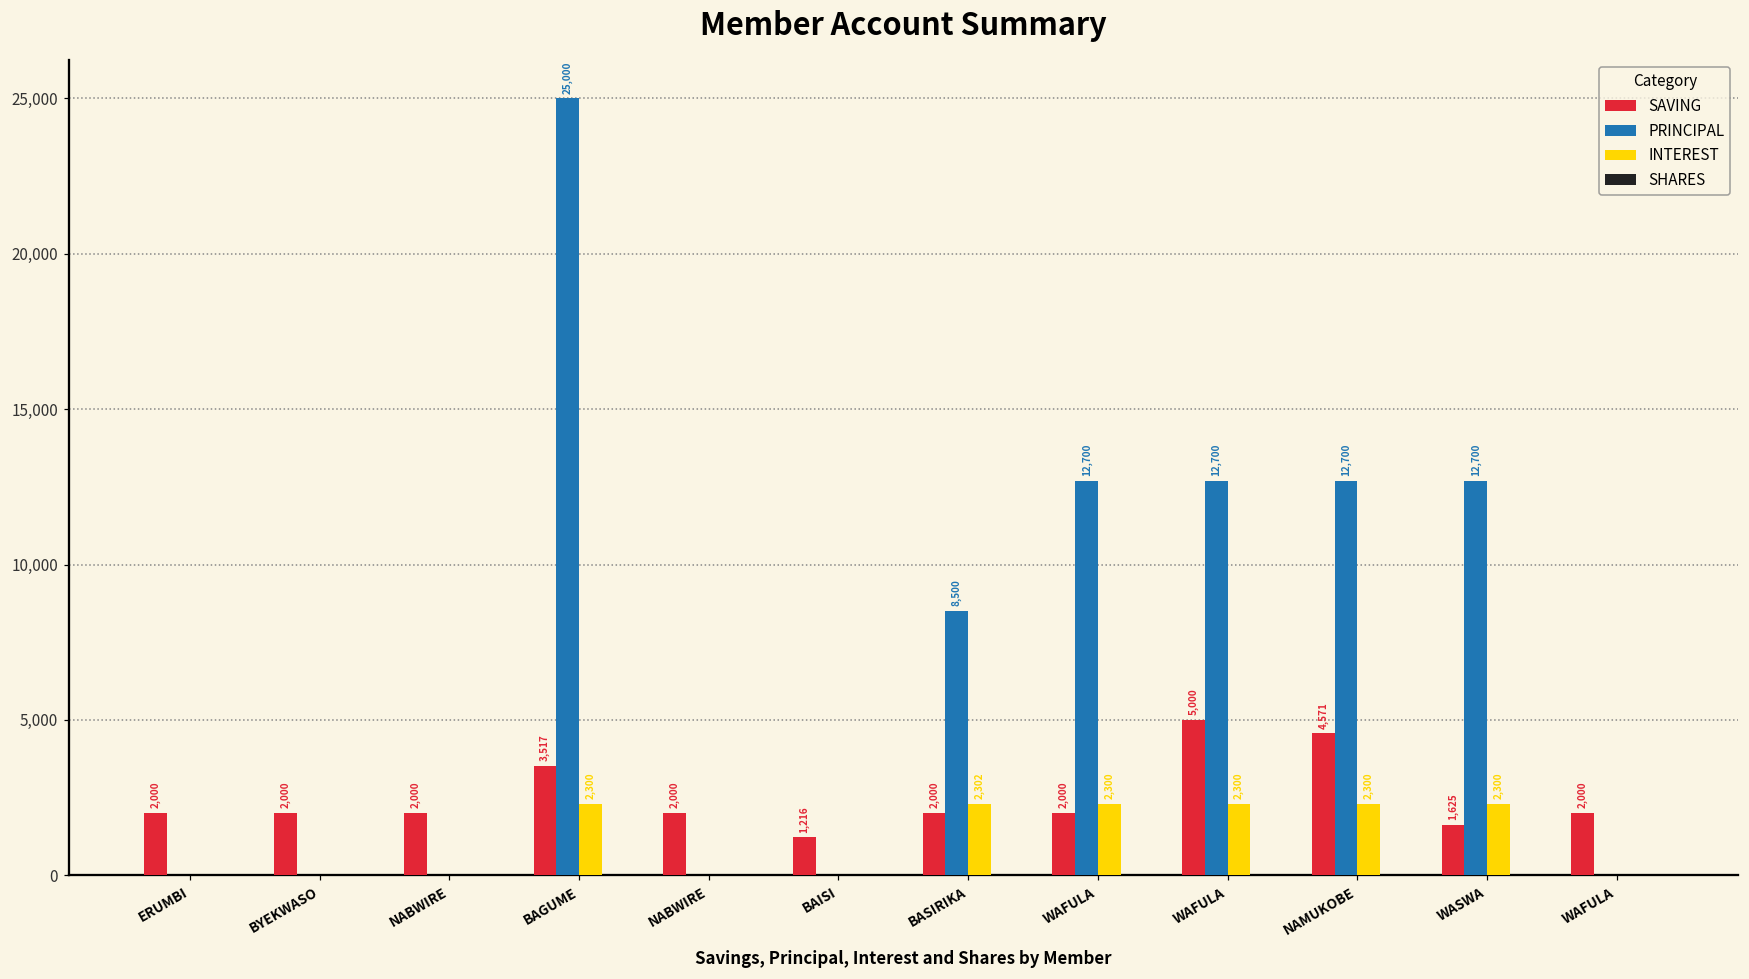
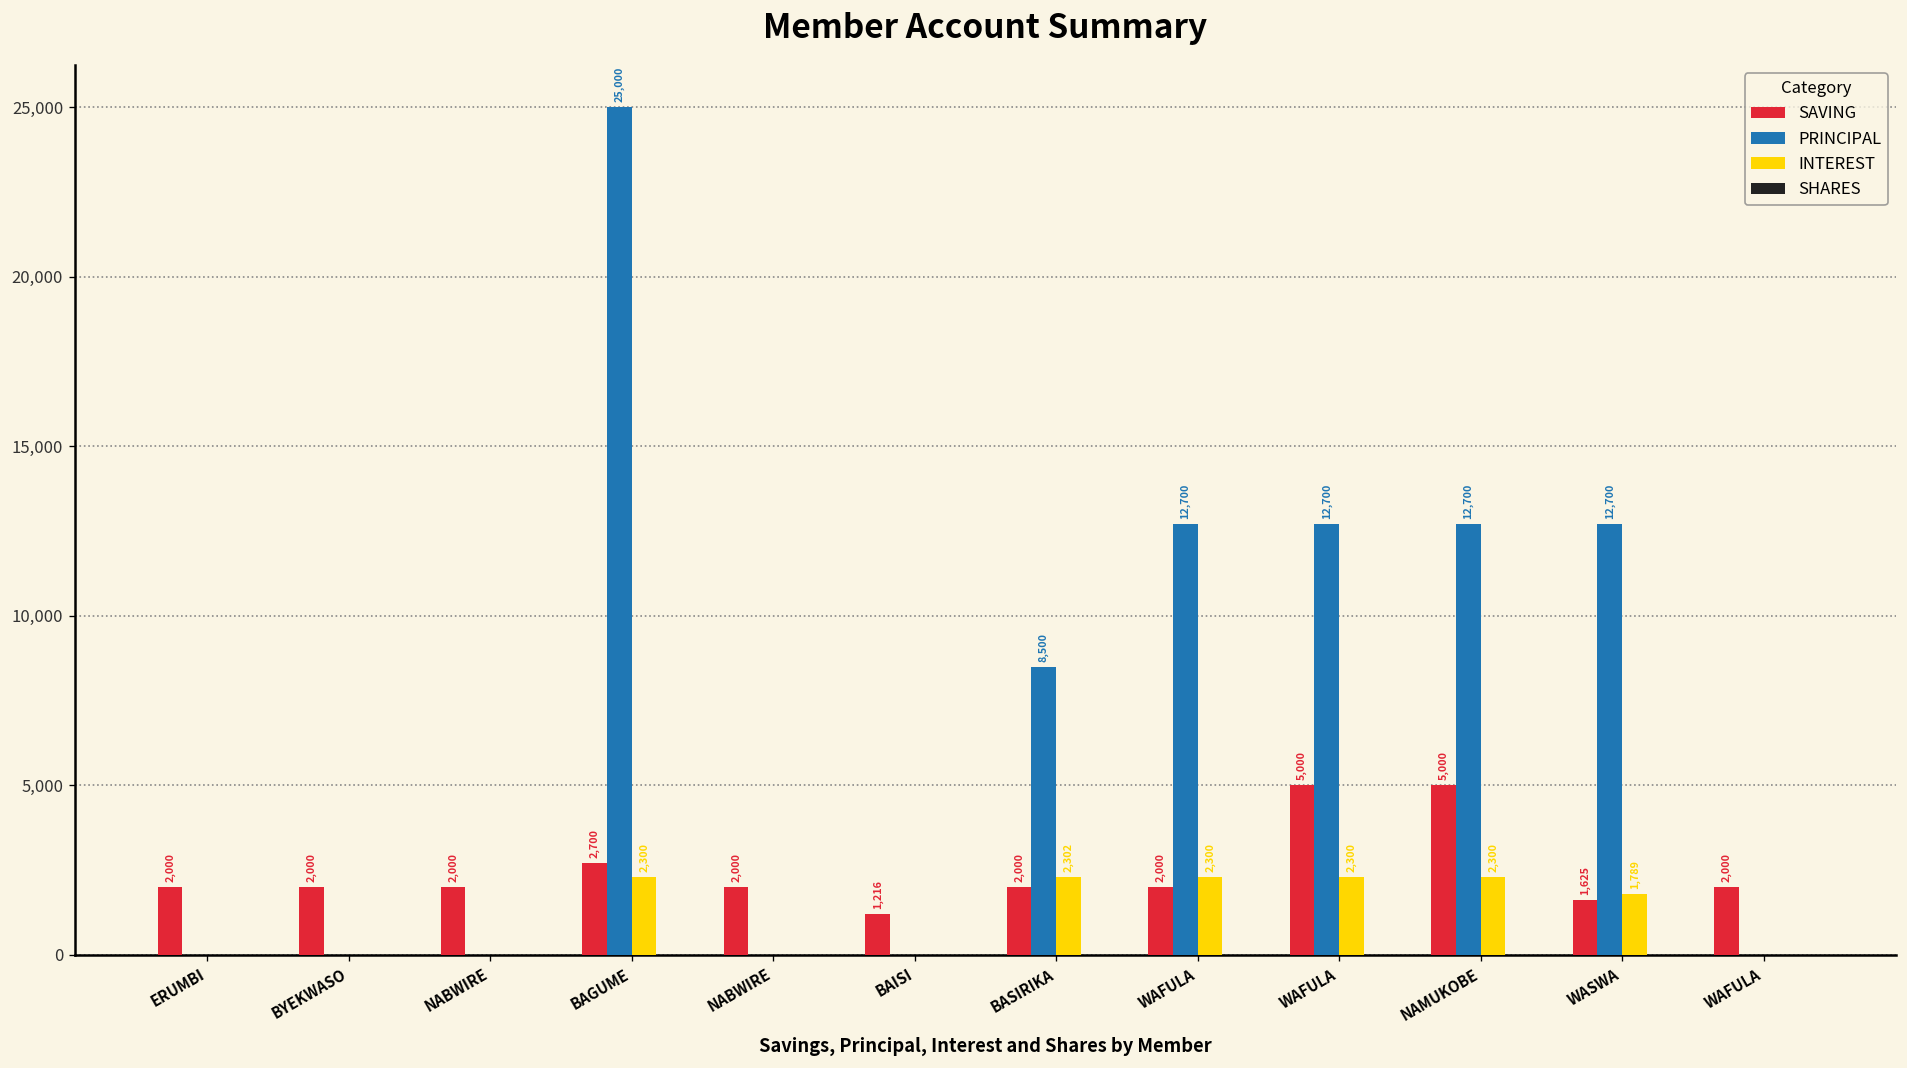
SAVING, BAGUME: 3,517 -> 2,700
SAVING, NAMUKOBE: 4,571 -> 5,000
INTEREST, WASWA: 2,300 -> 1,789
